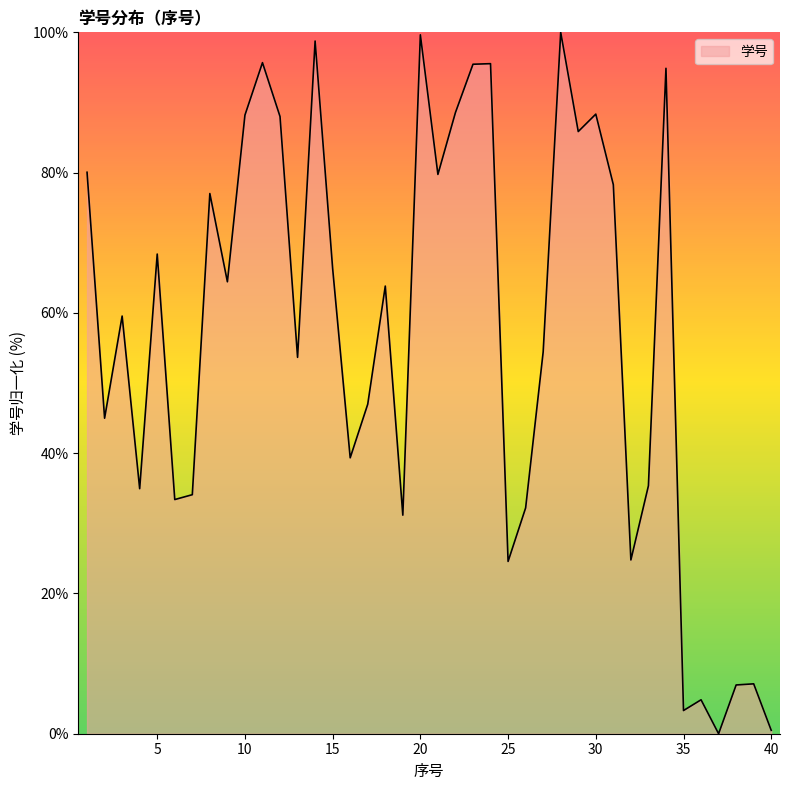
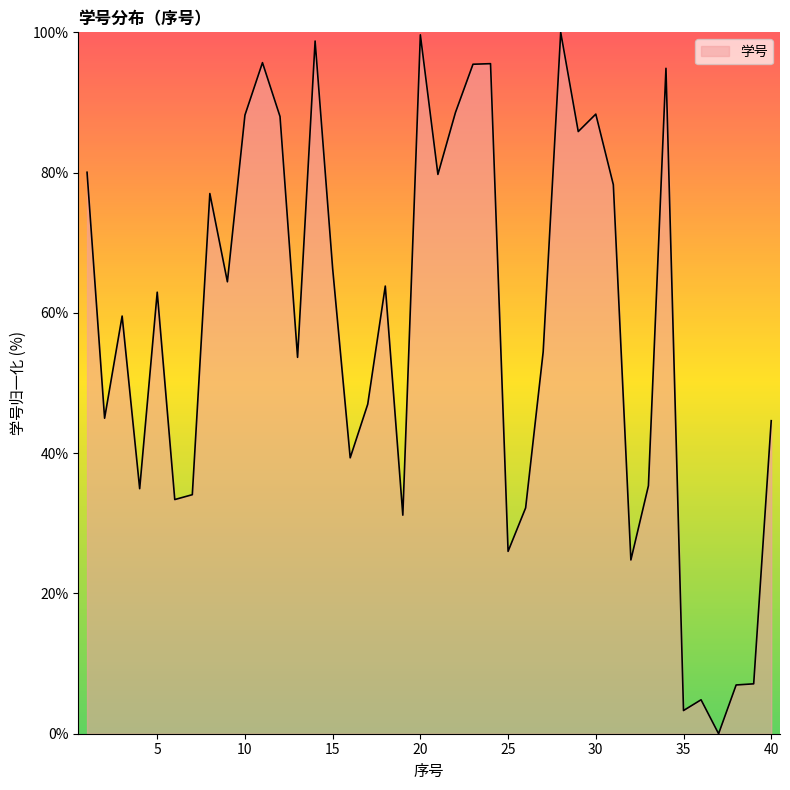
5: 68% -> 63%
25: 25% -> 26%
40: 0% -> 45%
